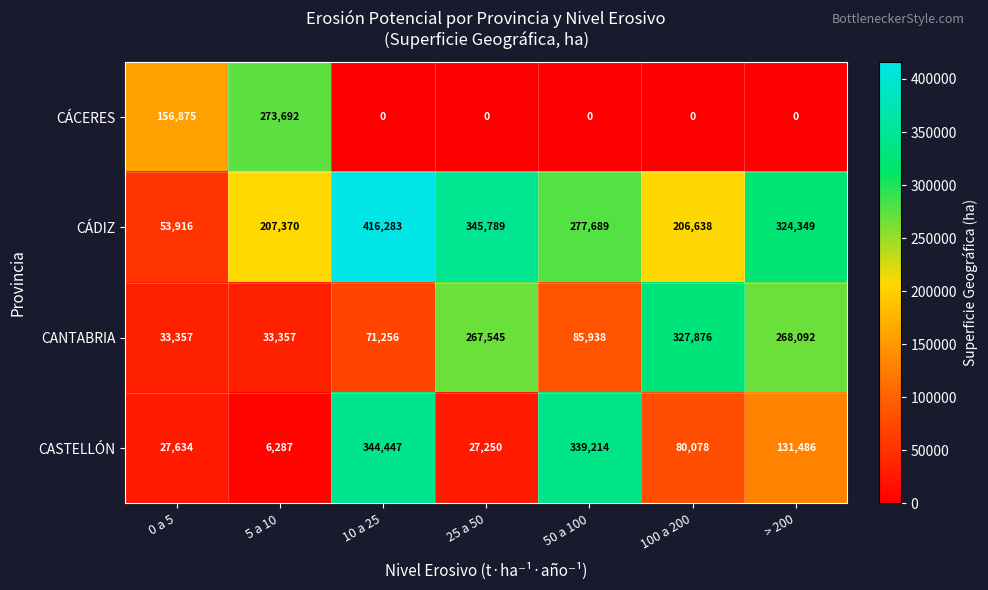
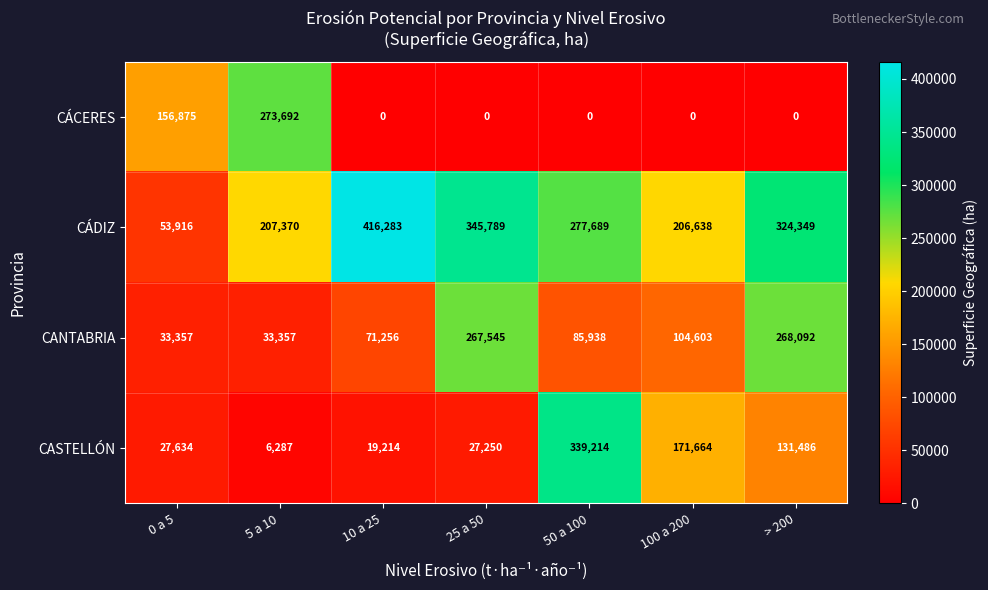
CANTABRIA, 100 a 200: 327,876 -> 104,603
CASTELLÓN, 10 a 25: 344,447 -> 19,214
CASTELLÓN, 100 a 200: 80,078 -> 171,664
